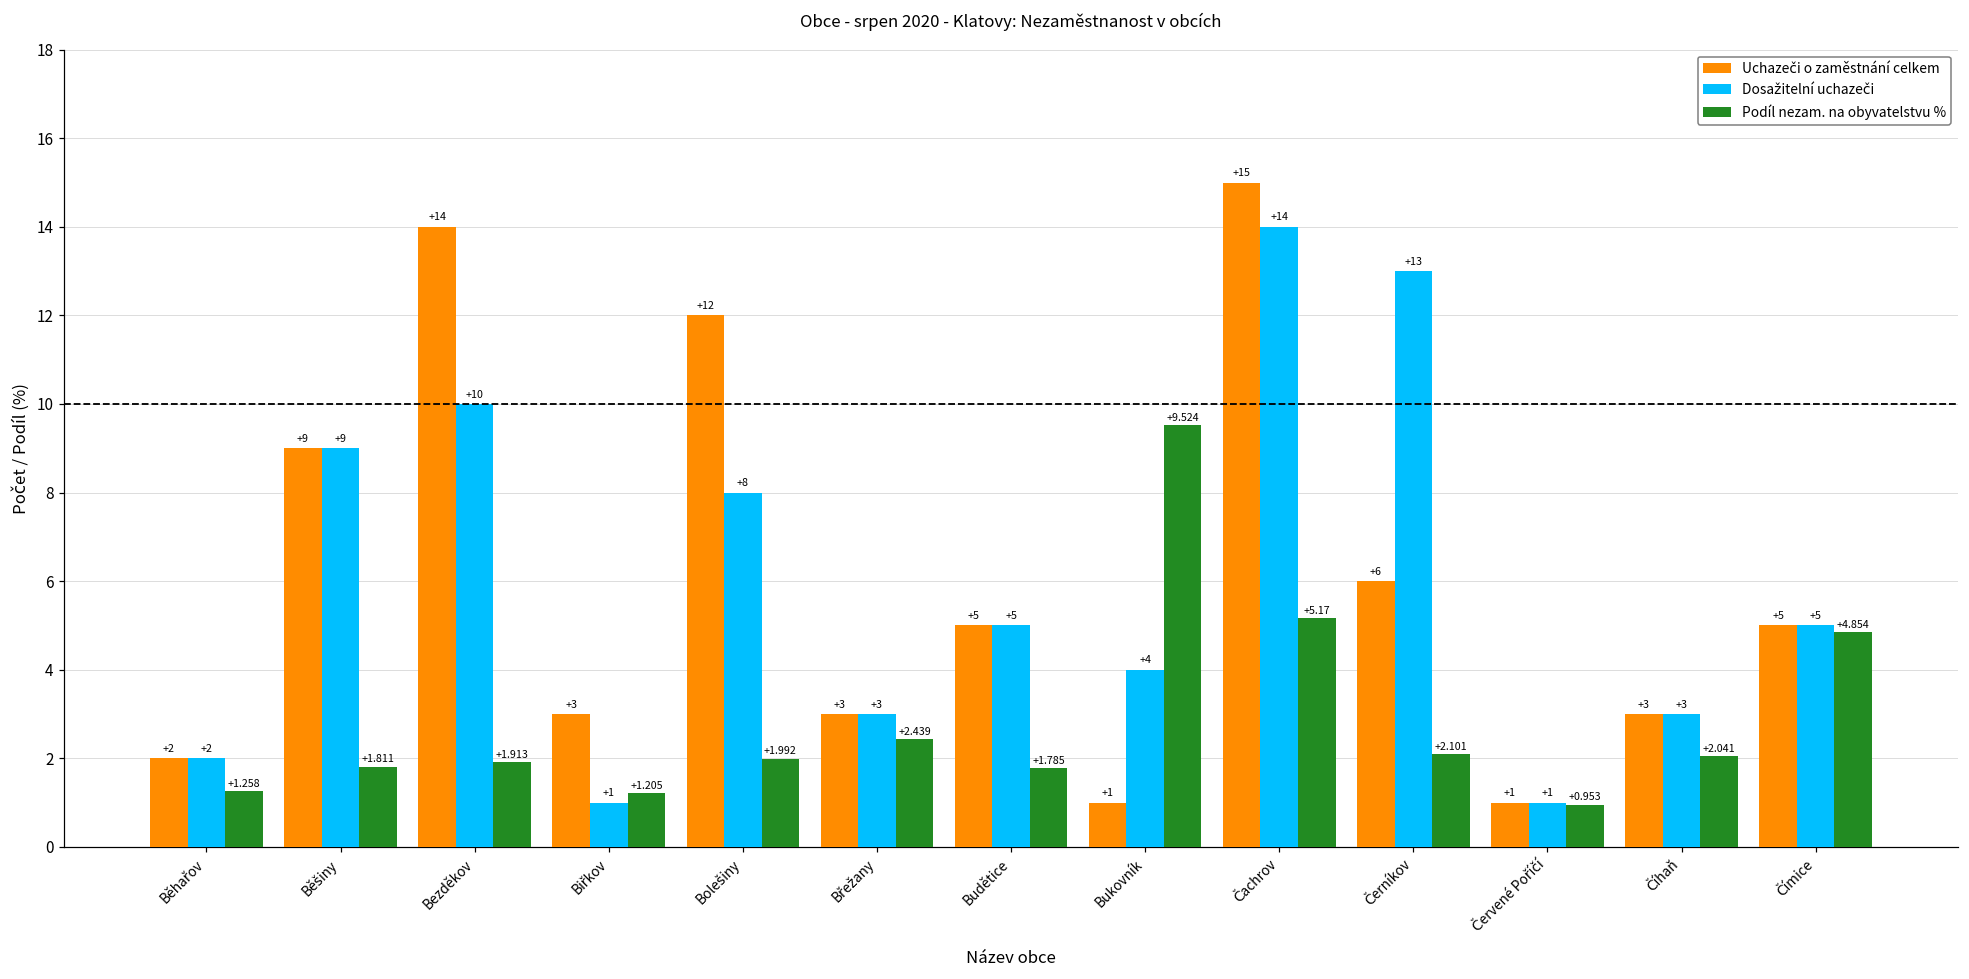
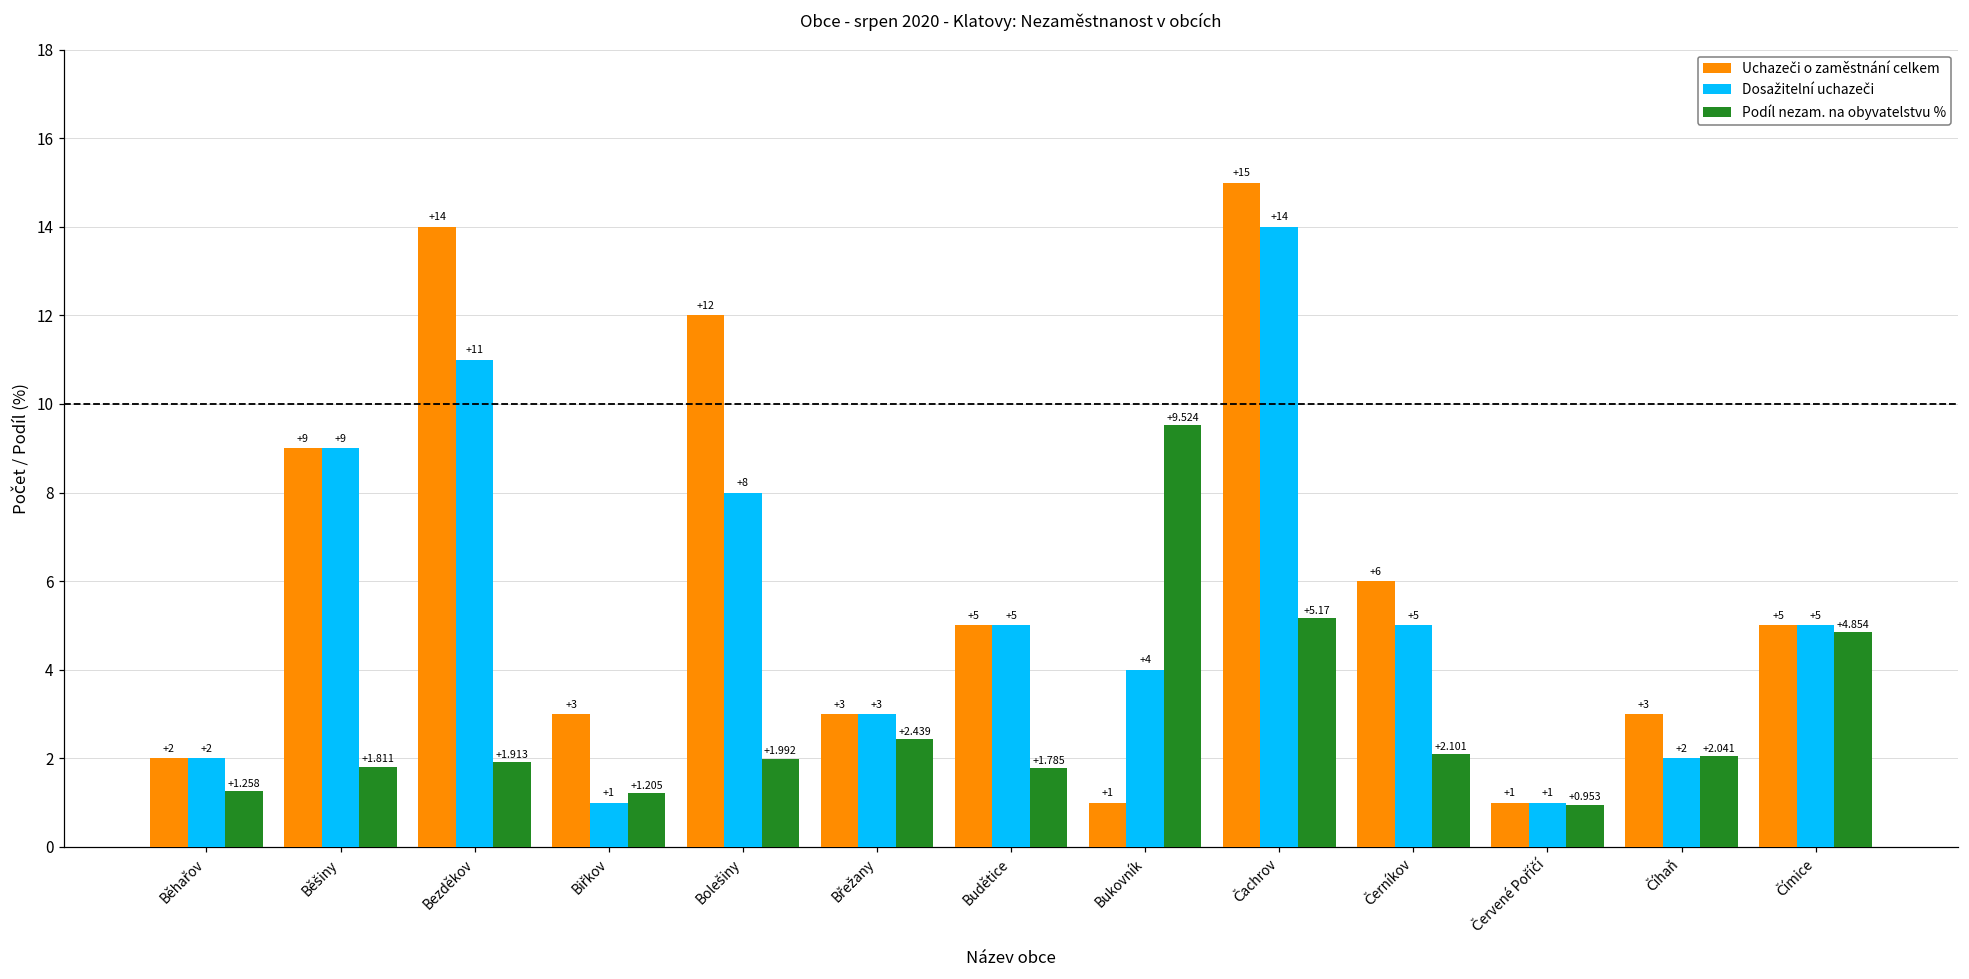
Dosažitelní uchazeči, Bezděkov: +10 -> +11
Dosažitelní uchazeči, Černíkov: +13 -> +5
Dosažitelní uchazeči, Číhaň: +3 -> +2
